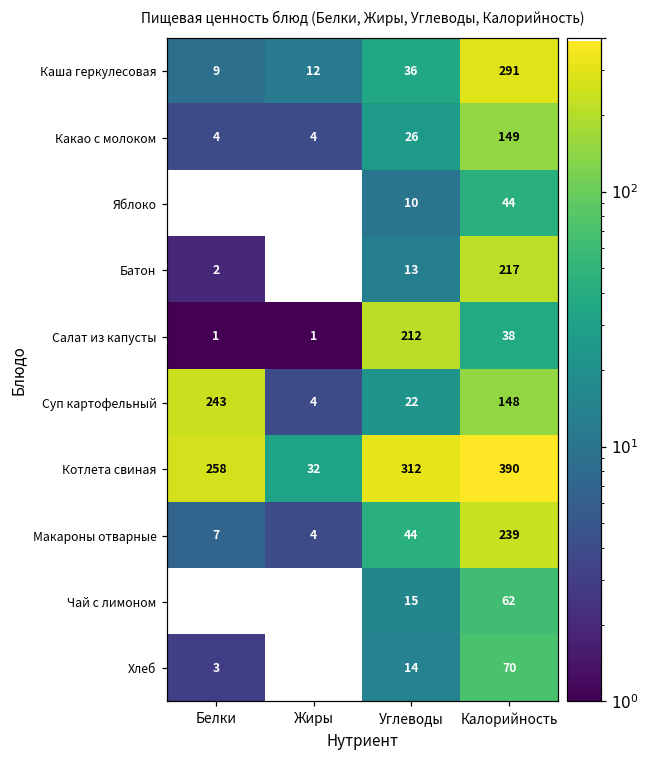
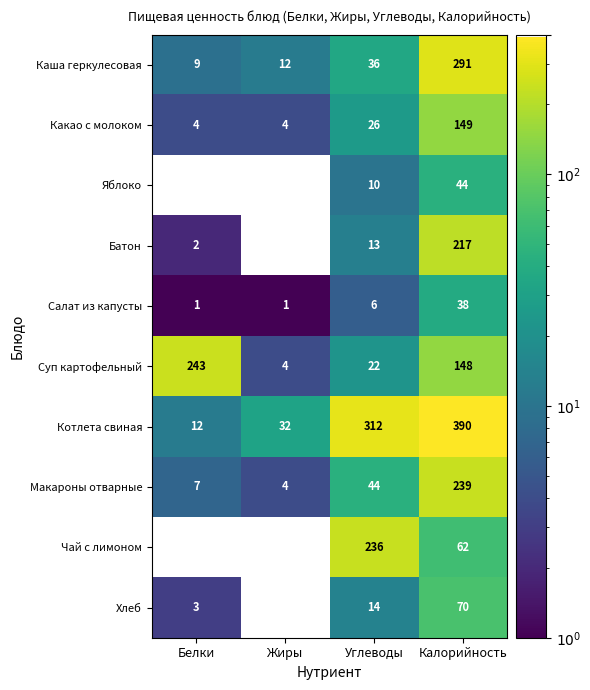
Салат из капусты, Углеводы: 212 -> 6
Котлета свиная, Белки: 258 -> 12
Чай с лимоном, Углеводы: 15 -> 236
